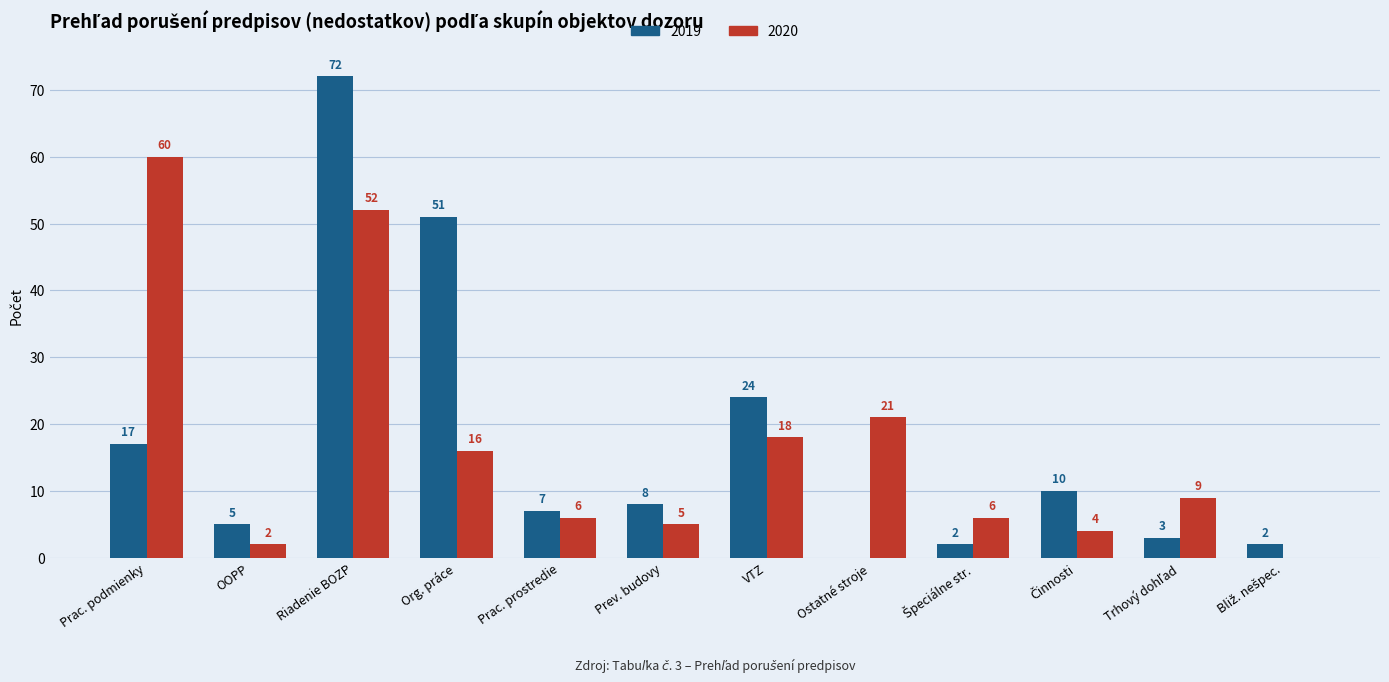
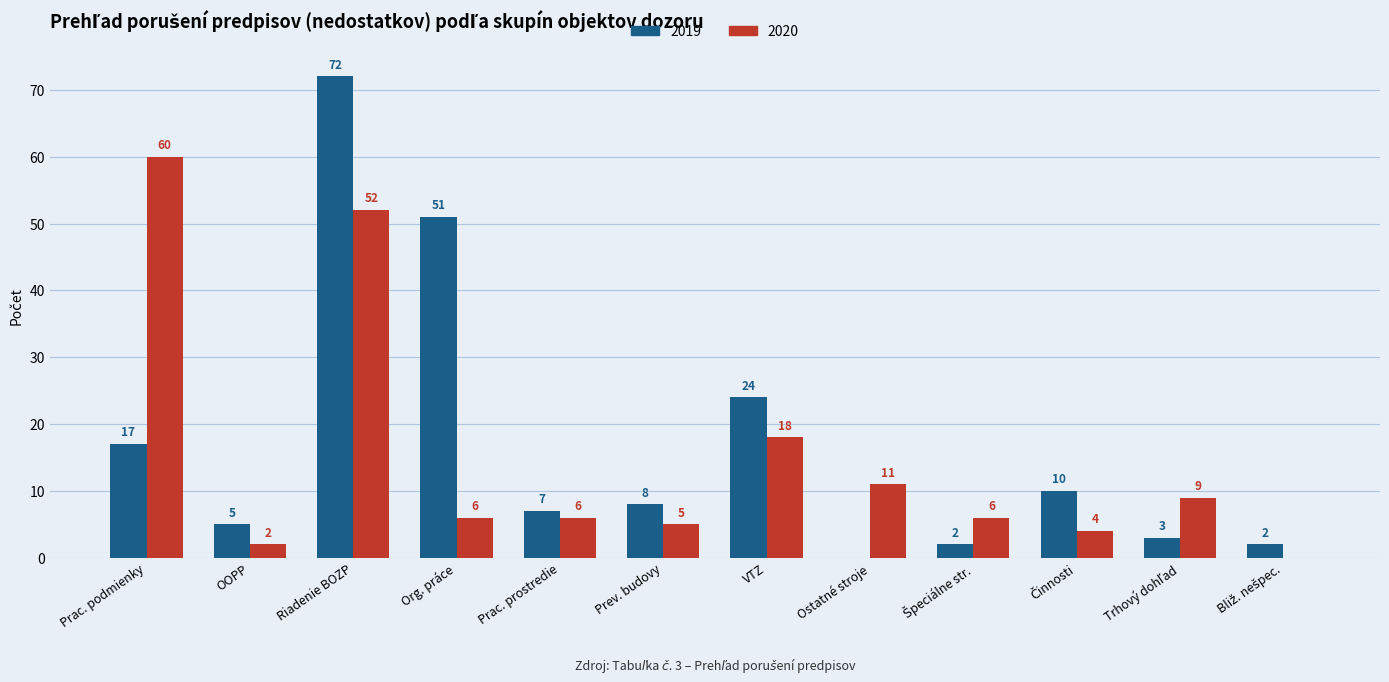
2020, Org. práce: 16 -> 6
2020, Ostatné stroje: 21 -> 11
